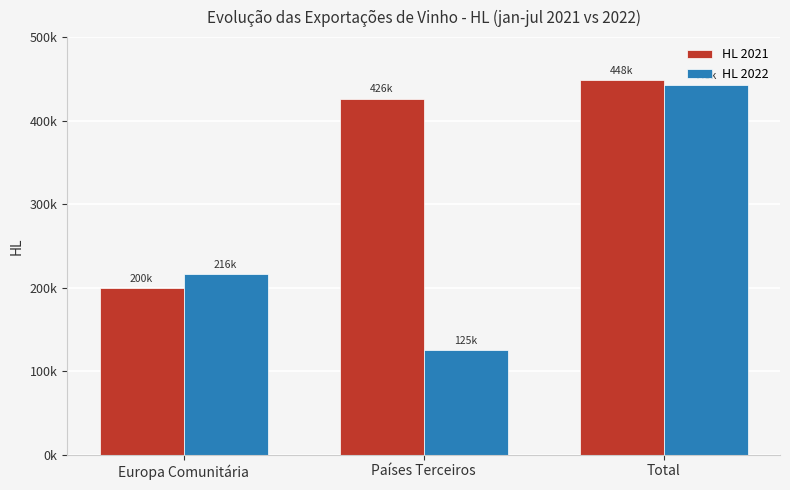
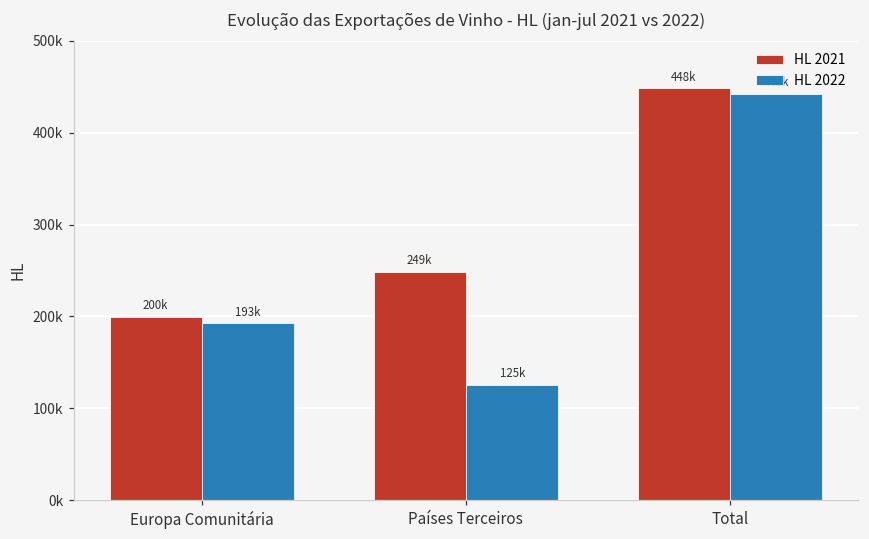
HL 2022, Europa Comunitária: 216k -> 193k
HL 2021, Países Terceiros: 426k -> 249k
